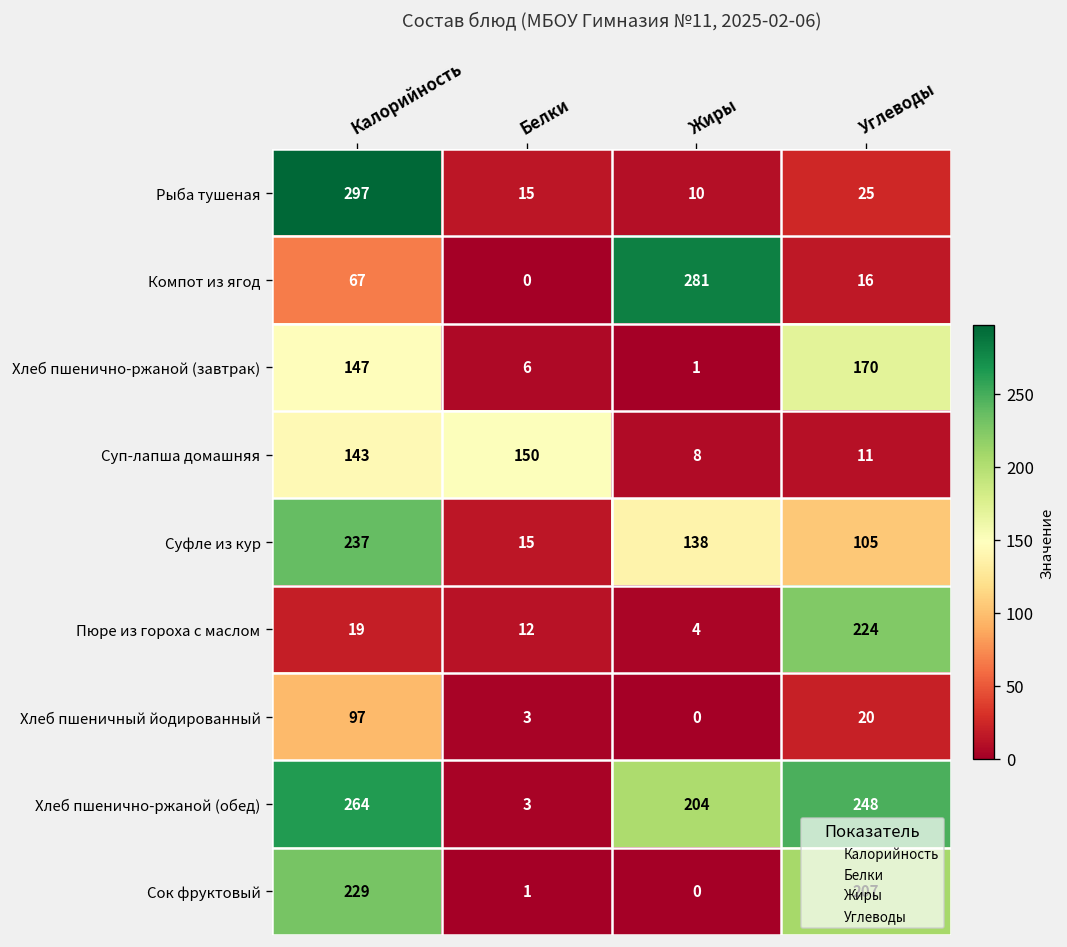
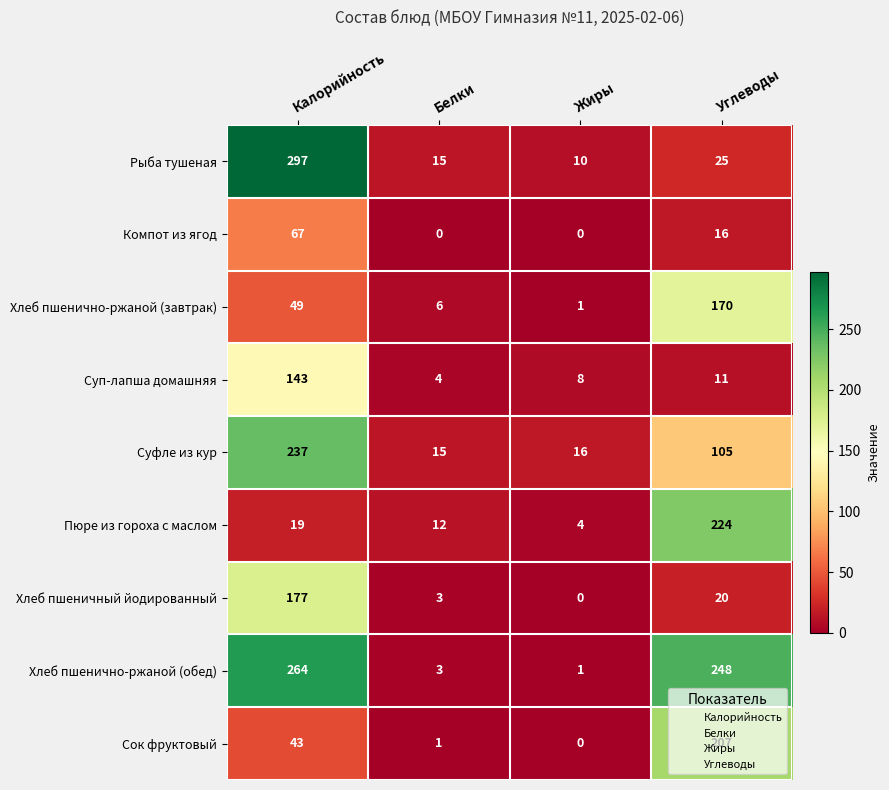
Компот из ягод, Жиры: 281 -> 0
Хлеб пшенично-ржаной (завтрак), Калорийность: 147 -> 49
Суп-лапша домашняя, Белки: 150 -> 4
Суфле из кур, Жиры: 138 -> 16
Хлеб пшеничный йодированный, Калорийность: 97 -> 177
Хлеб пшенично-ржаной (обед), Жиры: 204 -> 1
Сок фруктовый, Калорийность: 229 -> 43
